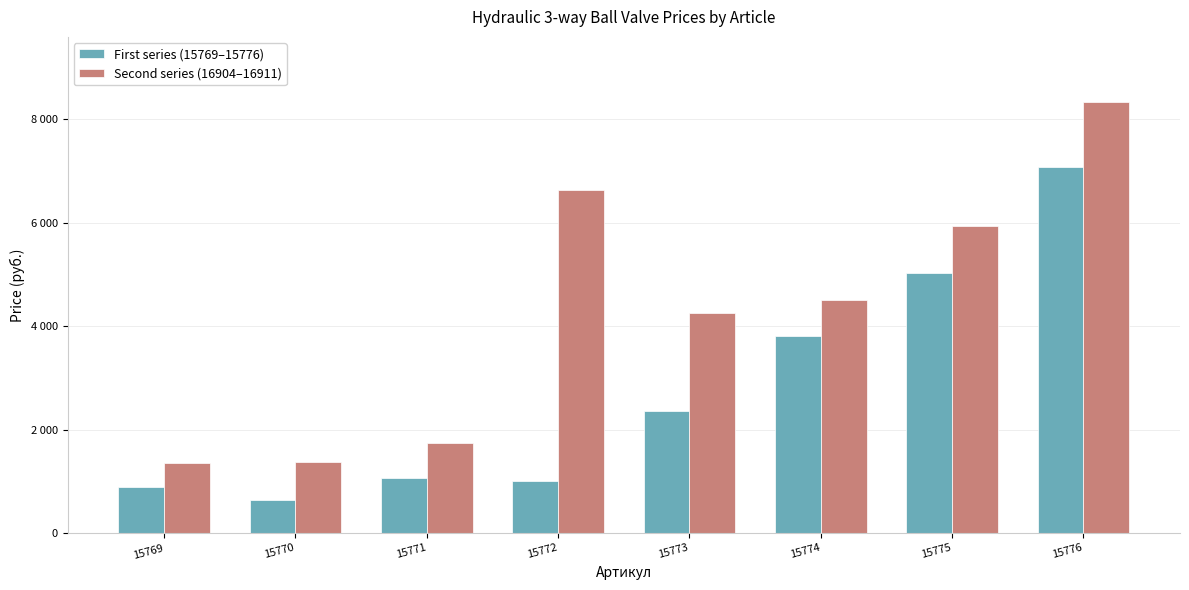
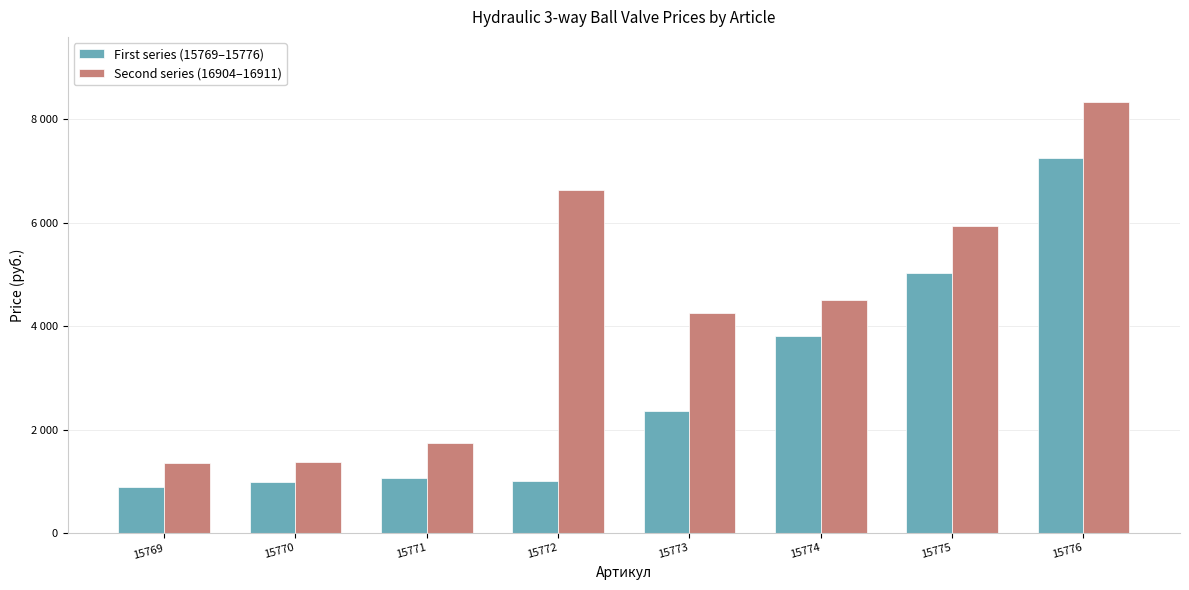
First series (15769–15776), 15770: 600 -> 1000
First series (15769–15776), 15776: 7100 -> 7300
